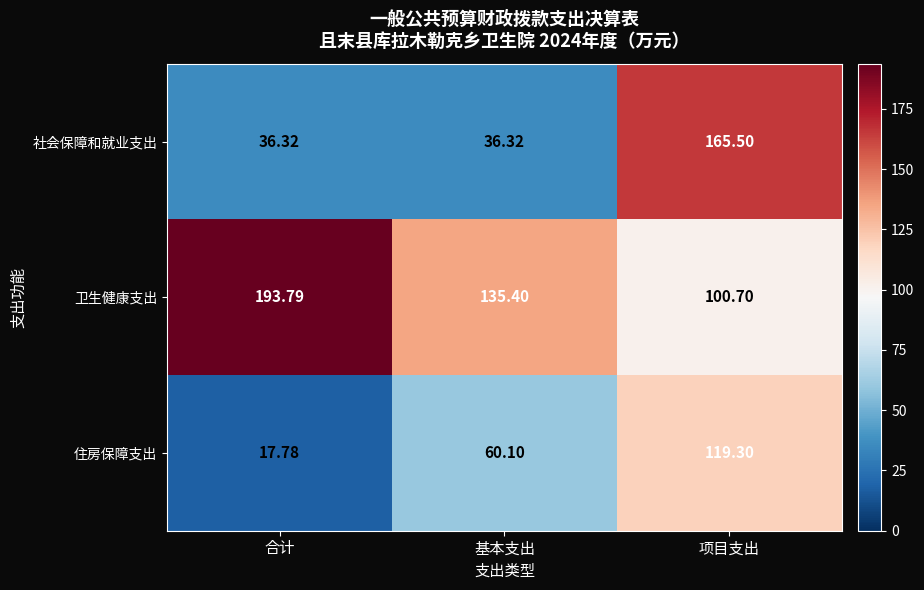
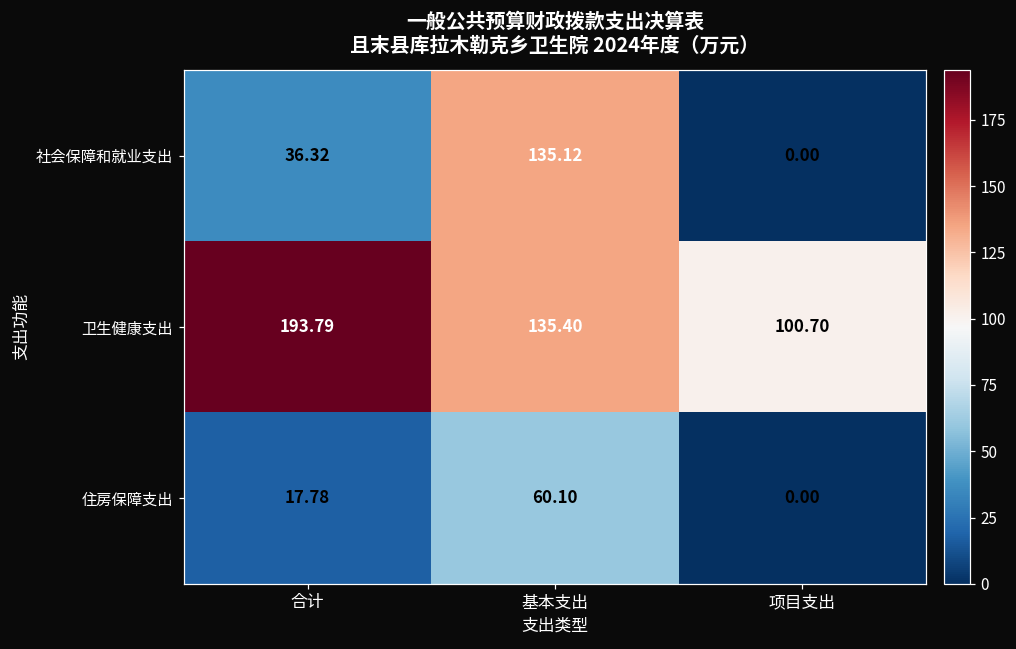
社会保障和就业支出, 基本支出: 36.32 -> 135.12
社会保障和就业支出, 项目支出: 165.50 -> 0.00
住房保障支出, 项目支出: 119.30 -> 0.00
